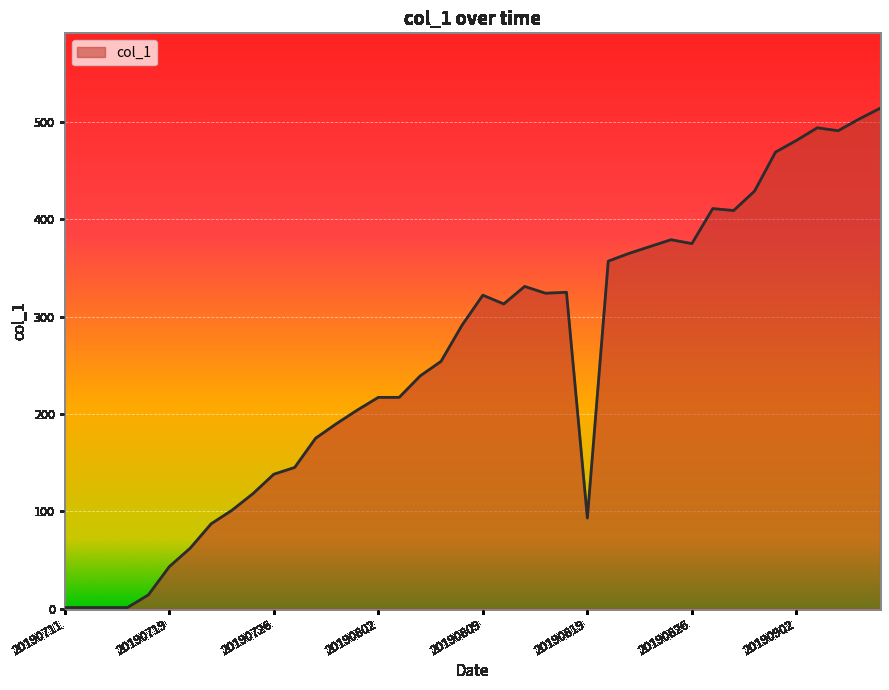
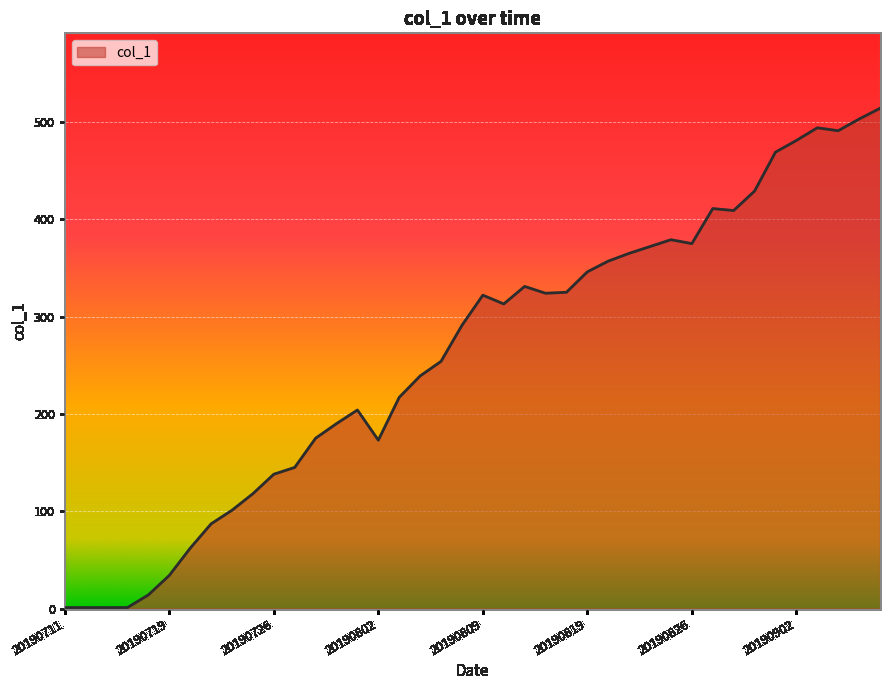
20190719: 40 -> 30
20190802: 220 -> 170
20190819: 90 -> 350
